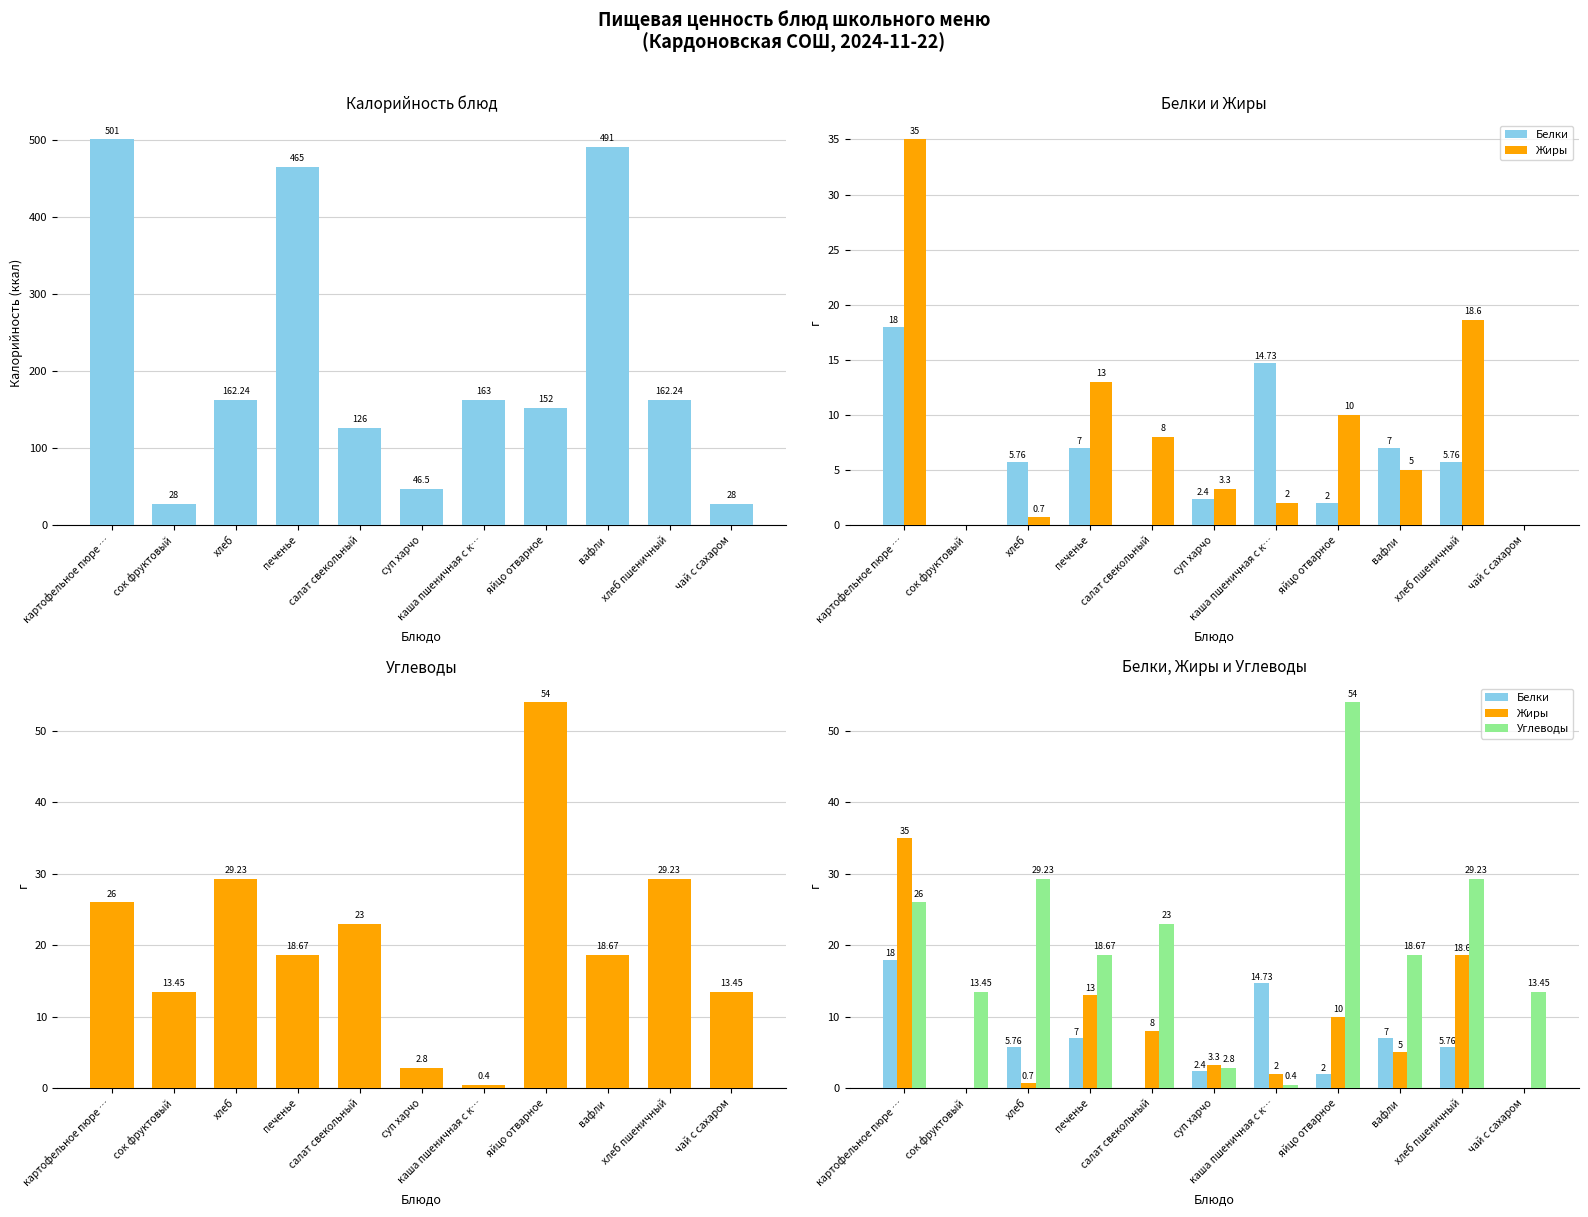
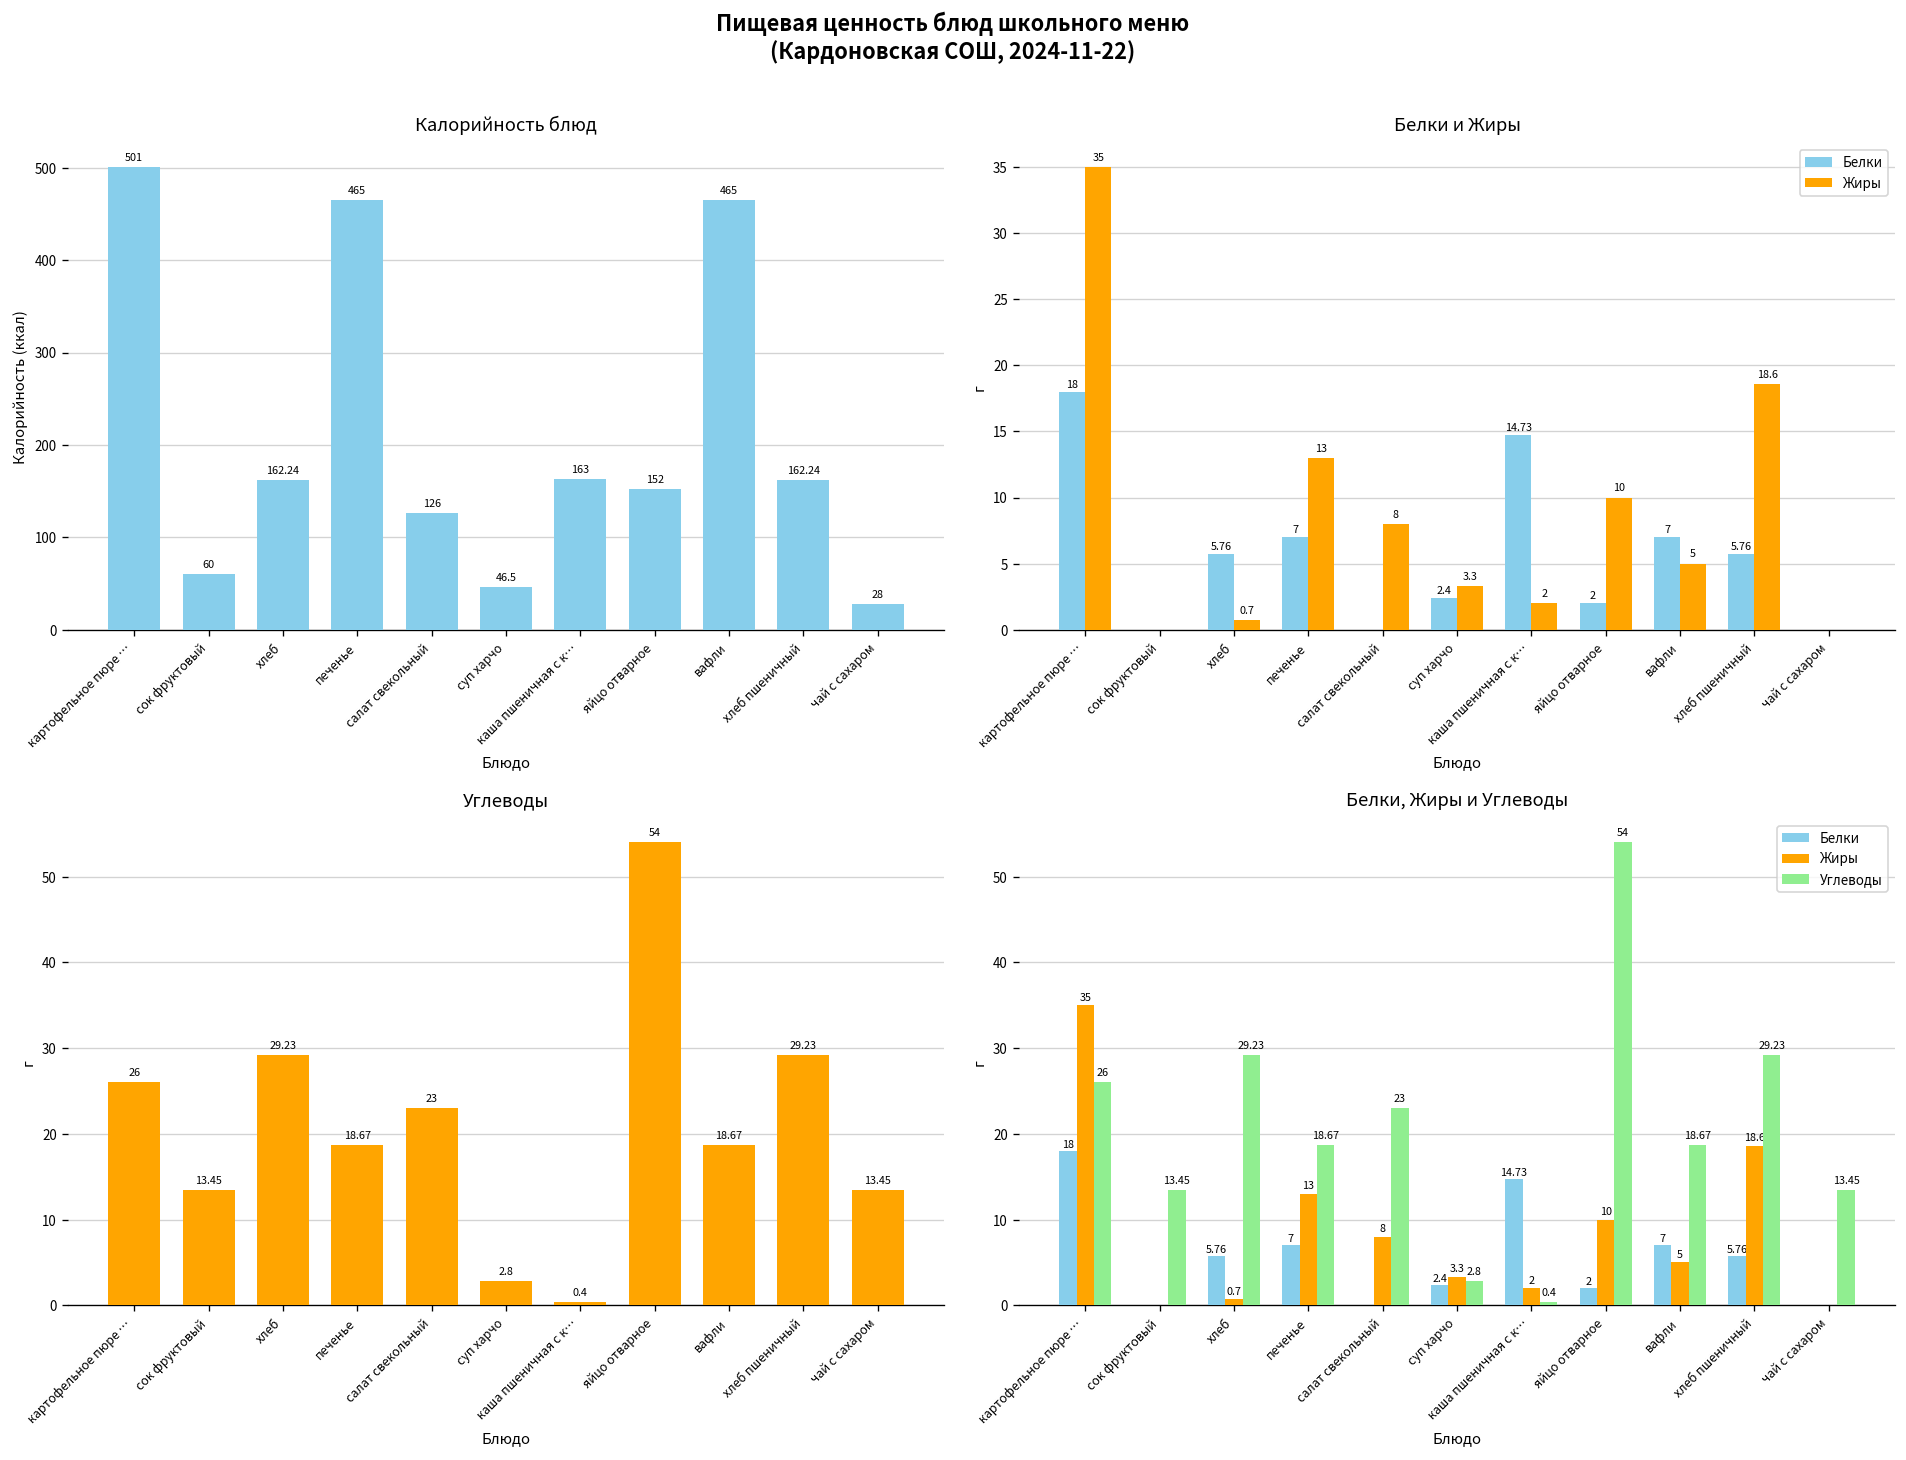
Калорийность блюд, сок фруктовый: 28 -> 60
Калорийность блюд, вафли: 491 -> 465
